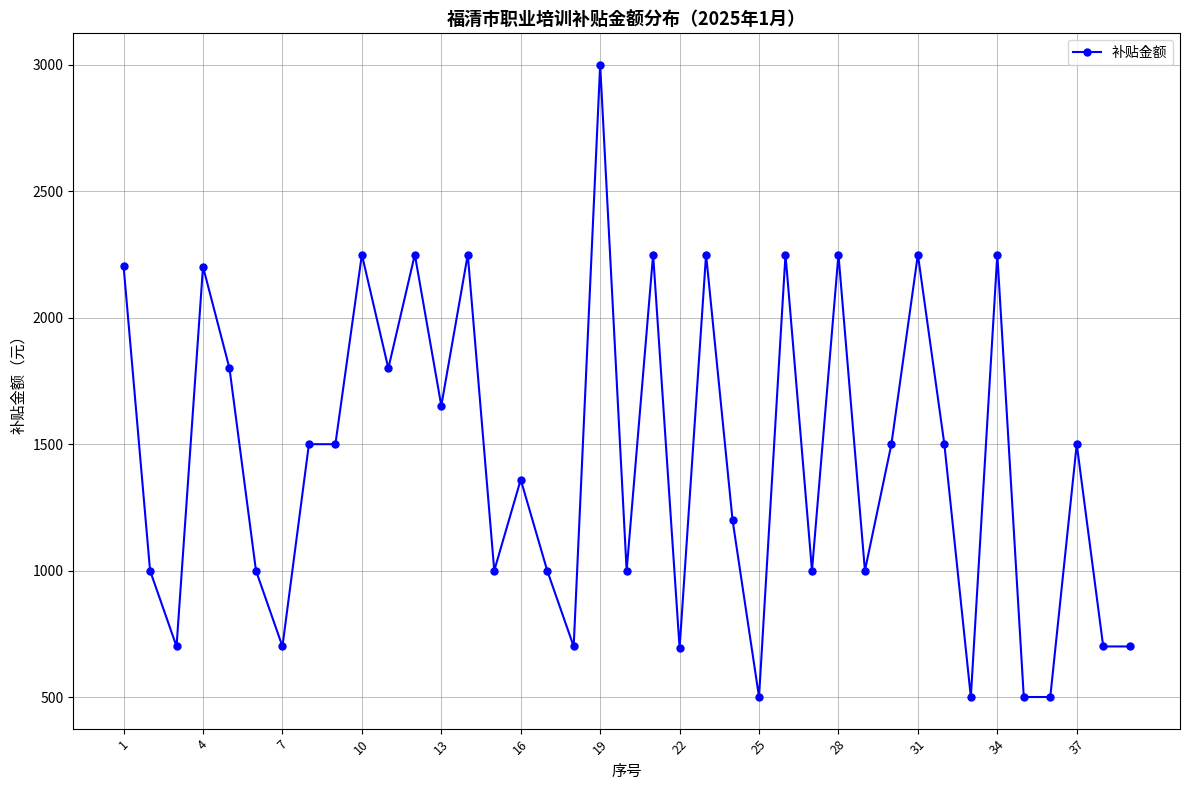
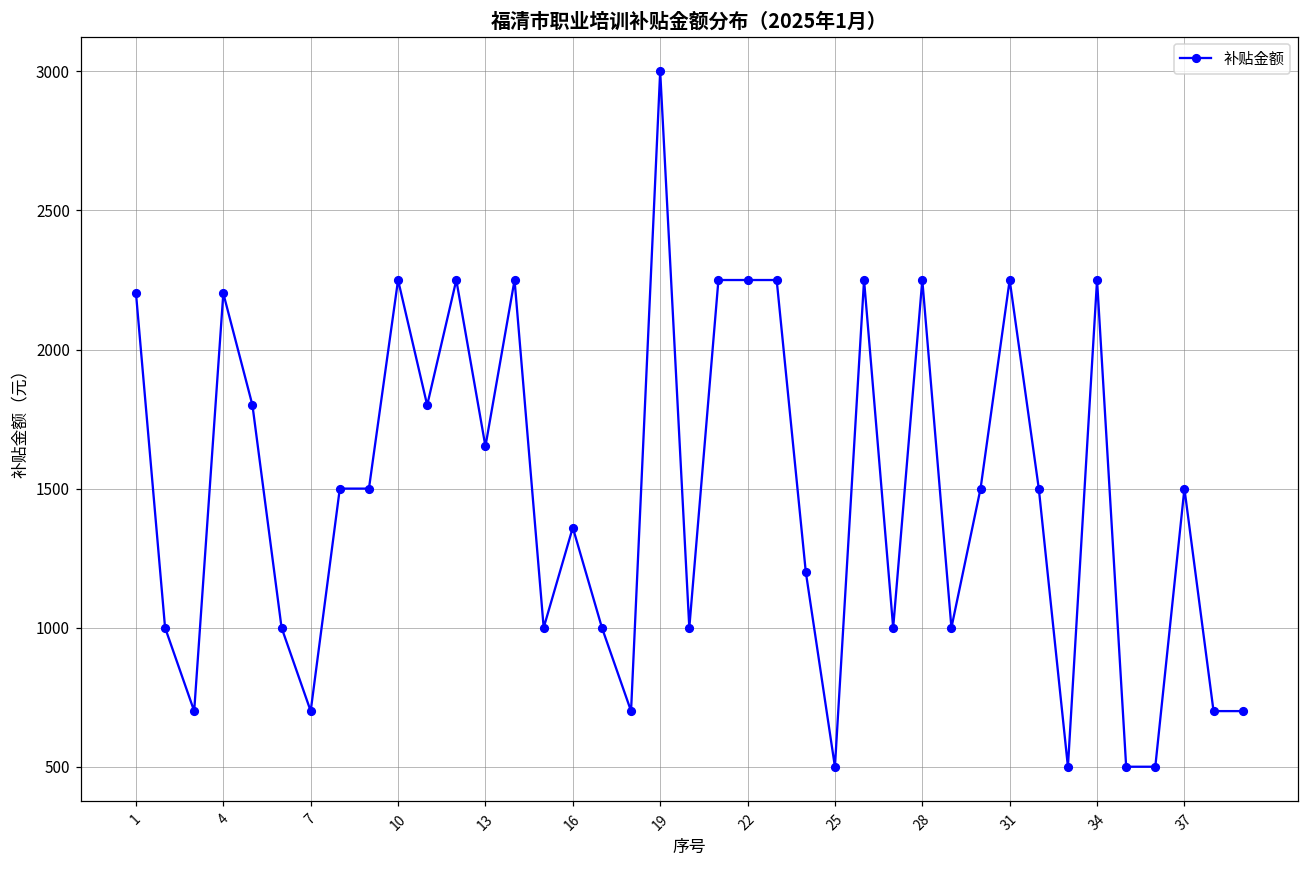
22: 690 -> 2250
